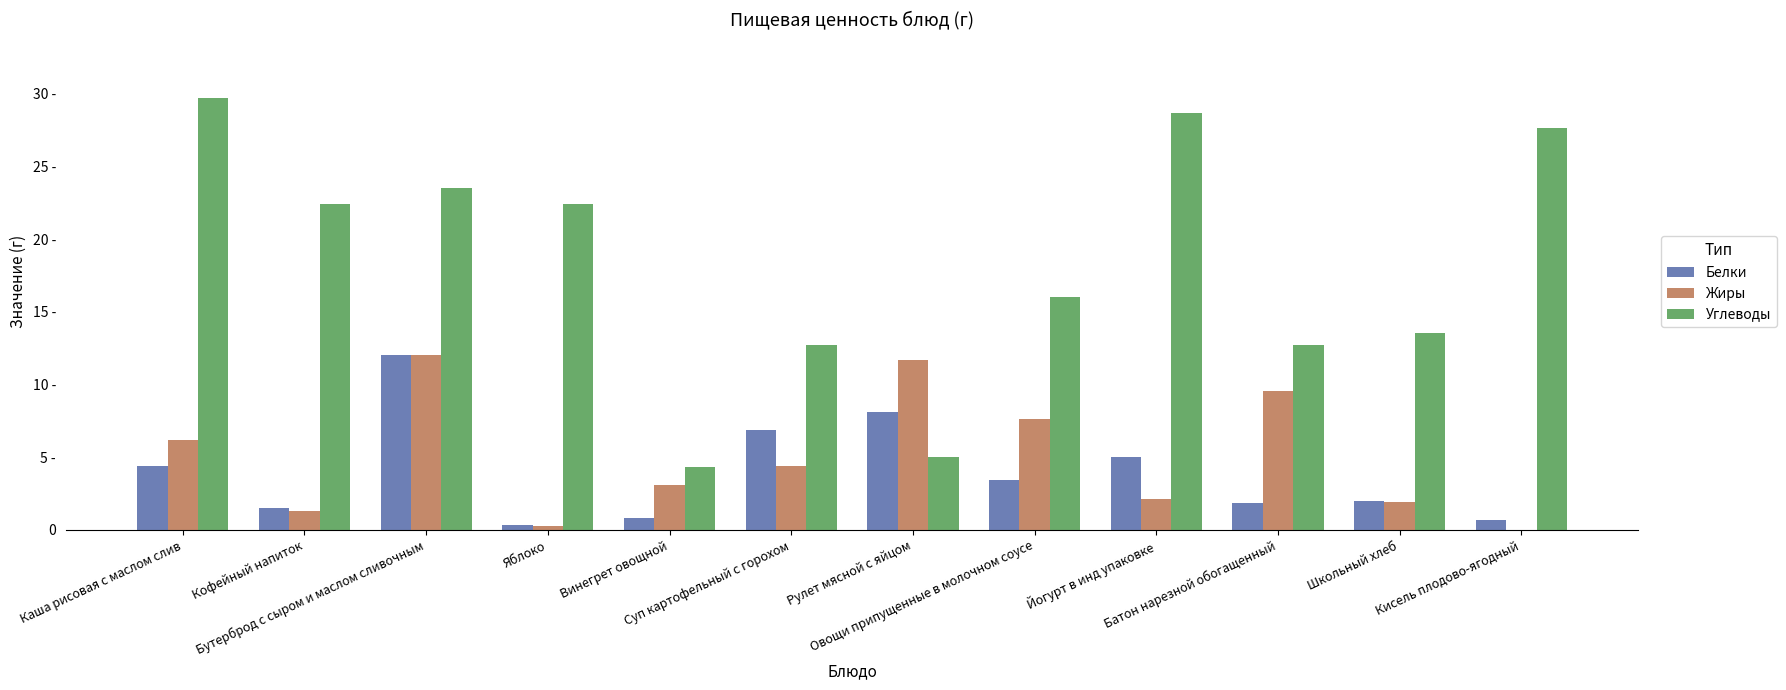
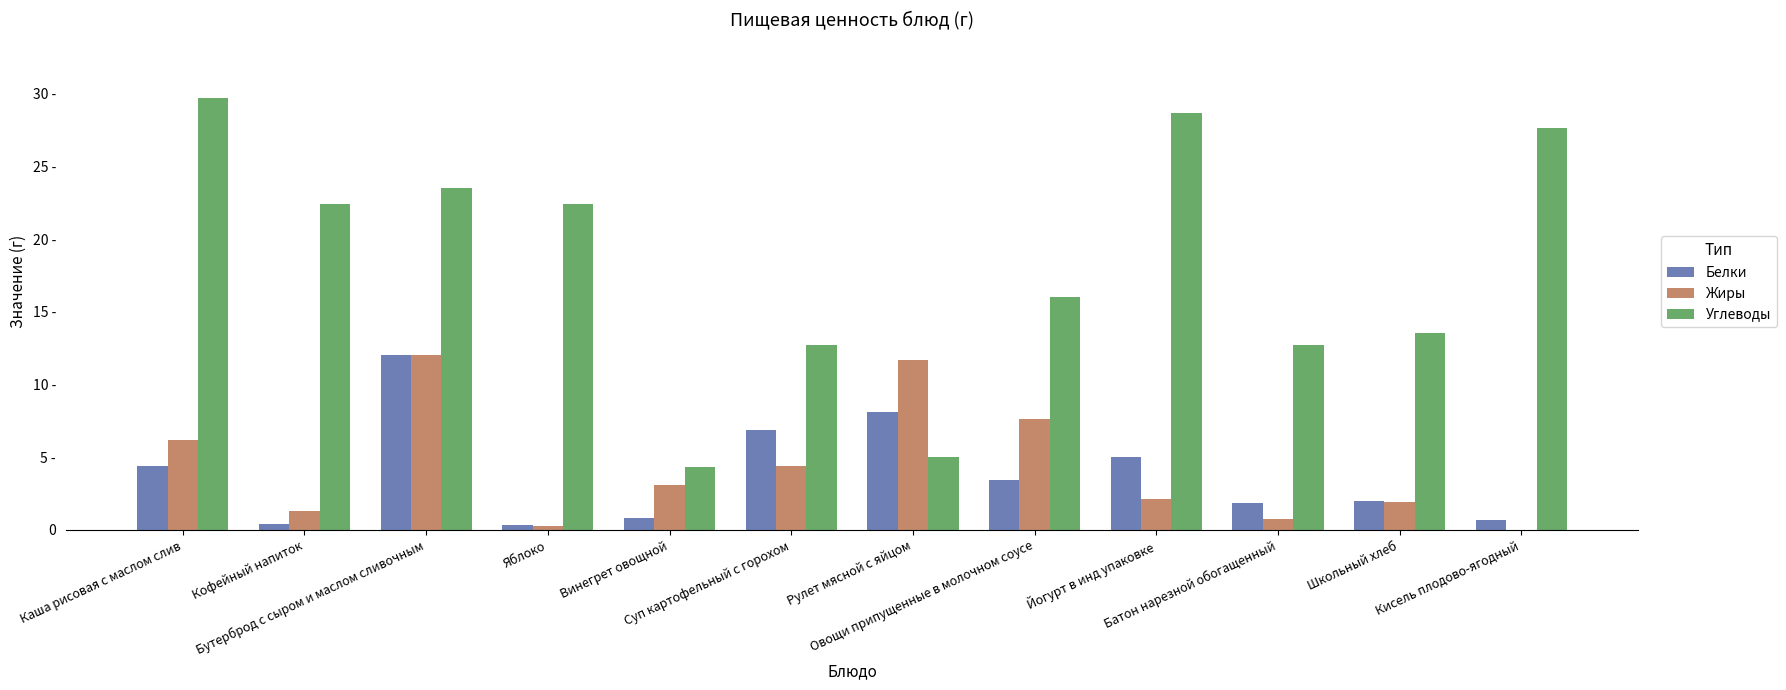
Белки, Кофейный напиток: 1.5 - -> 0.4 -
Жиры, Батон нарезной обогащенный: 9.6 - -> 0.8 -
